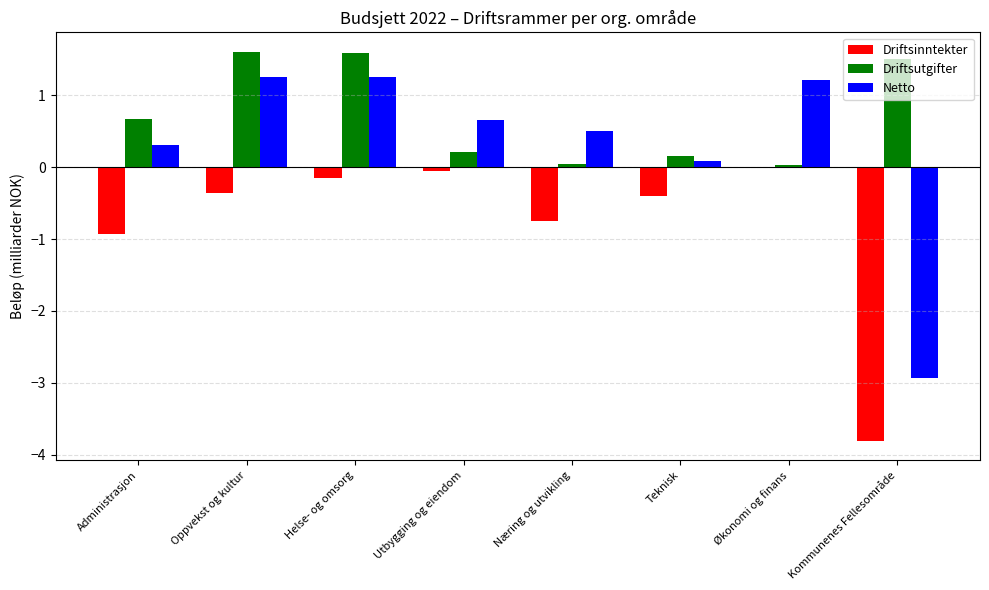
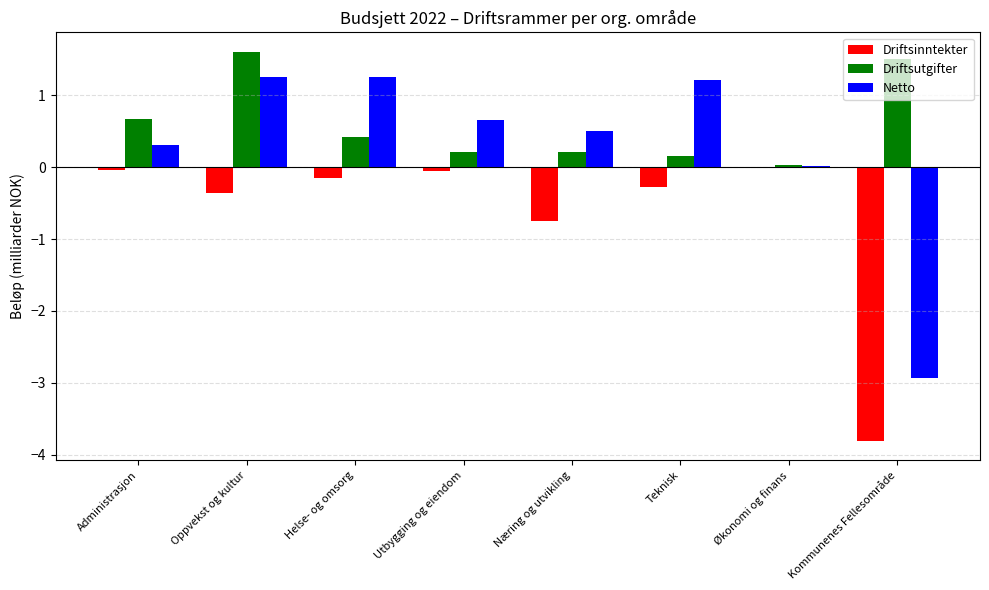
Driftsinntekter, Administrasjon: -0.9 -> 0.0
Driftsutgifter, Helse- og omsorg: 1.6 -> 0.4
Driftsutgifter, Næring og utvikling: 0.1 -> 0.2
Driftsinntekter, Teknisk: -0.4 -> -0.3
Netto, Teknisk: 0.1 -> 1.2
Netto, Økonomi og finans: 1.2 -> 0.0
